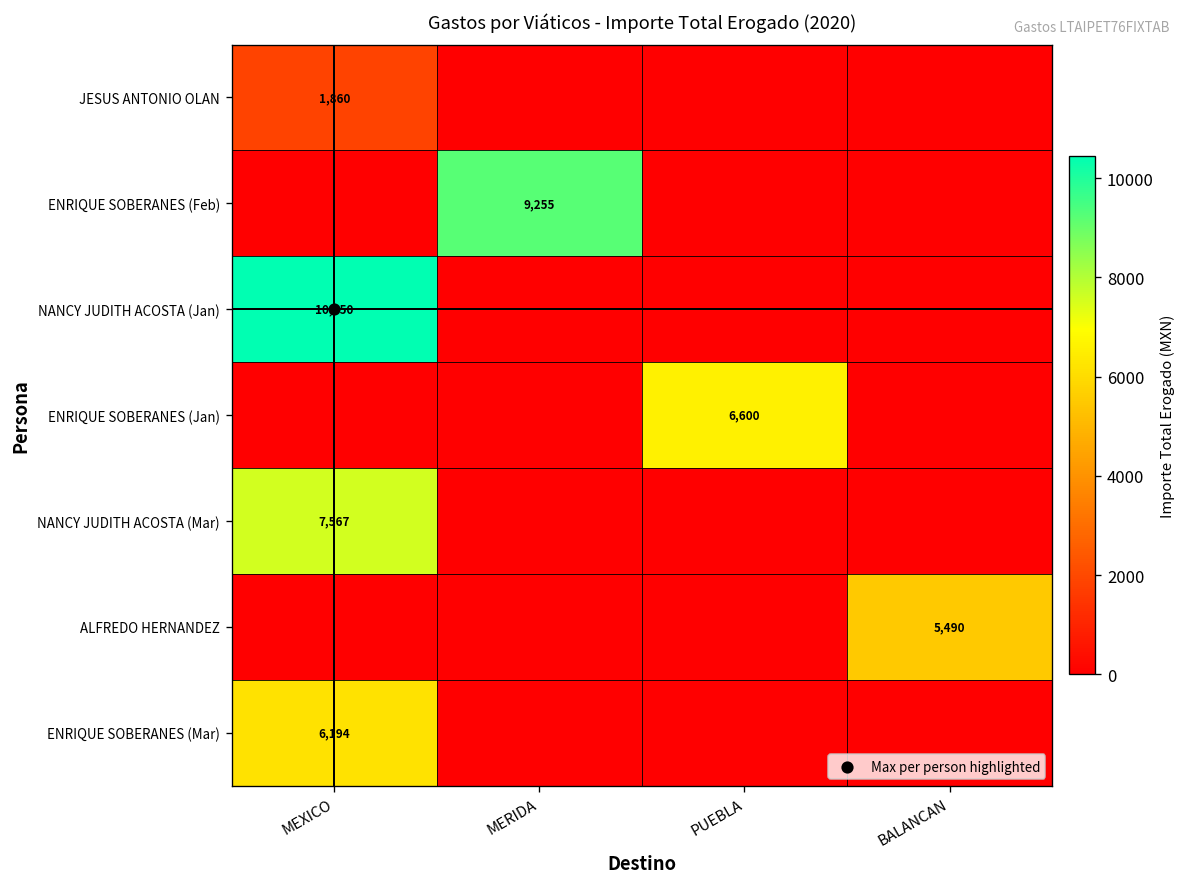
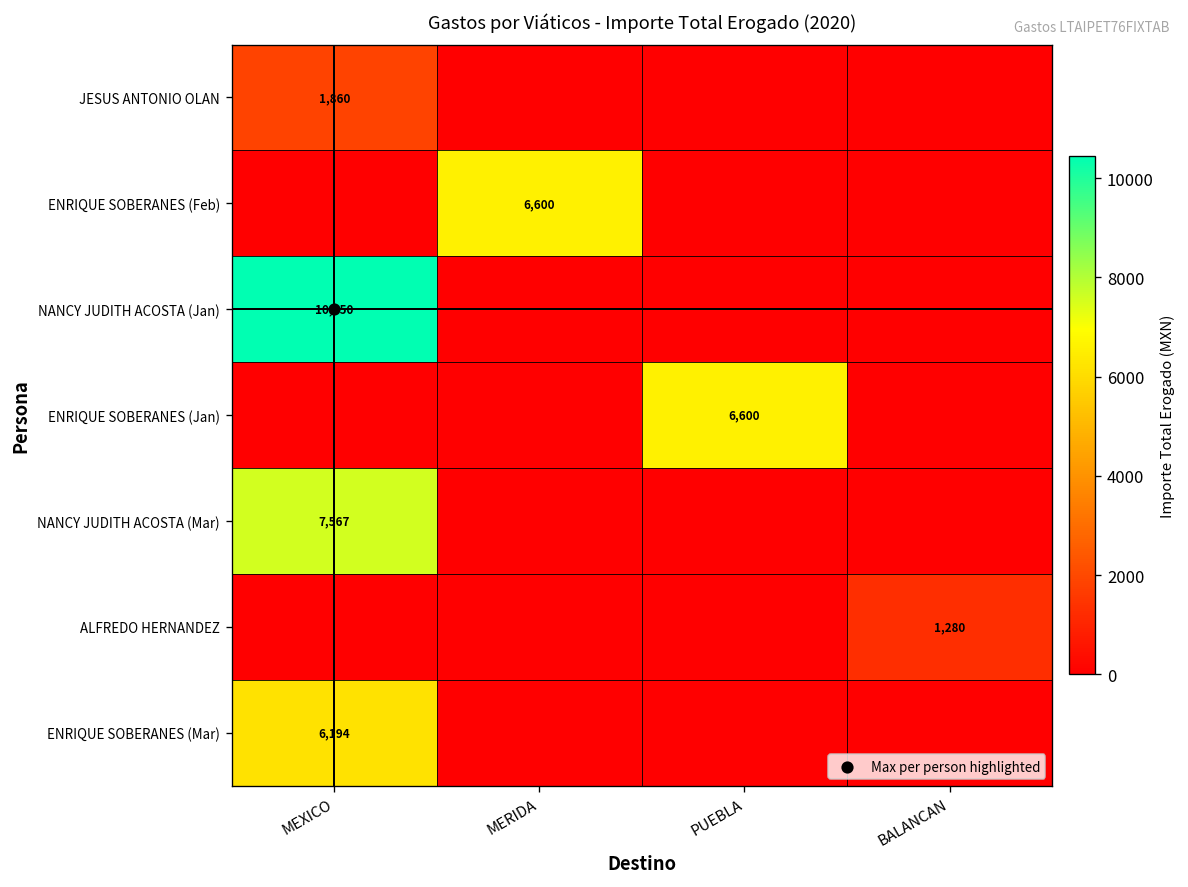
ENRIQUE SOBERANES (Feb), MERIDA: 9,255 -> 6,600
ALFREDO HERNANDEZ, BALANCAN: 5,490 -> 1,280
